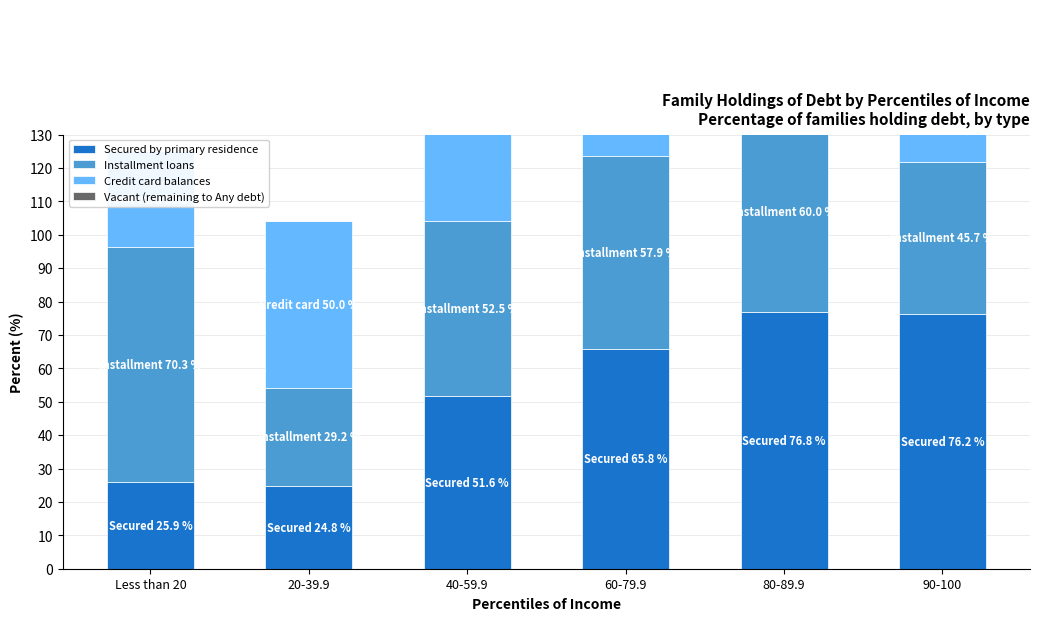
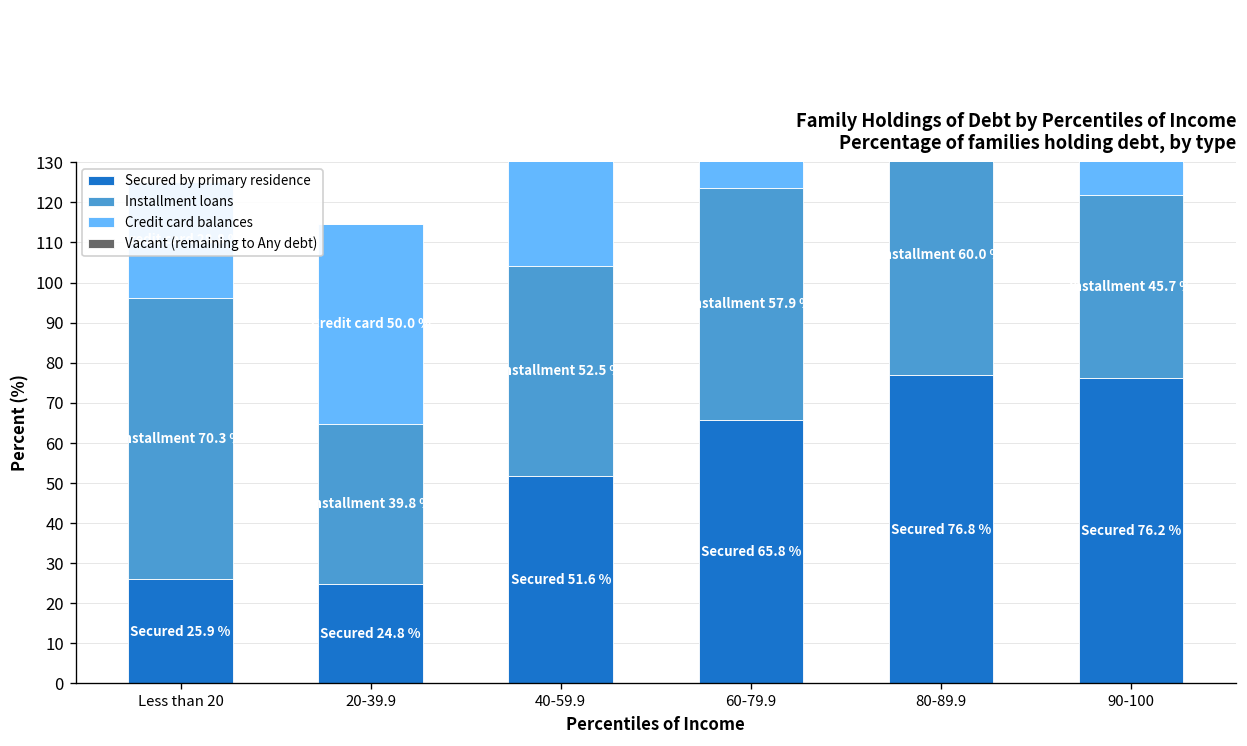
Installment loans, 20-39.9: 29.2 % -> 39.8 %
